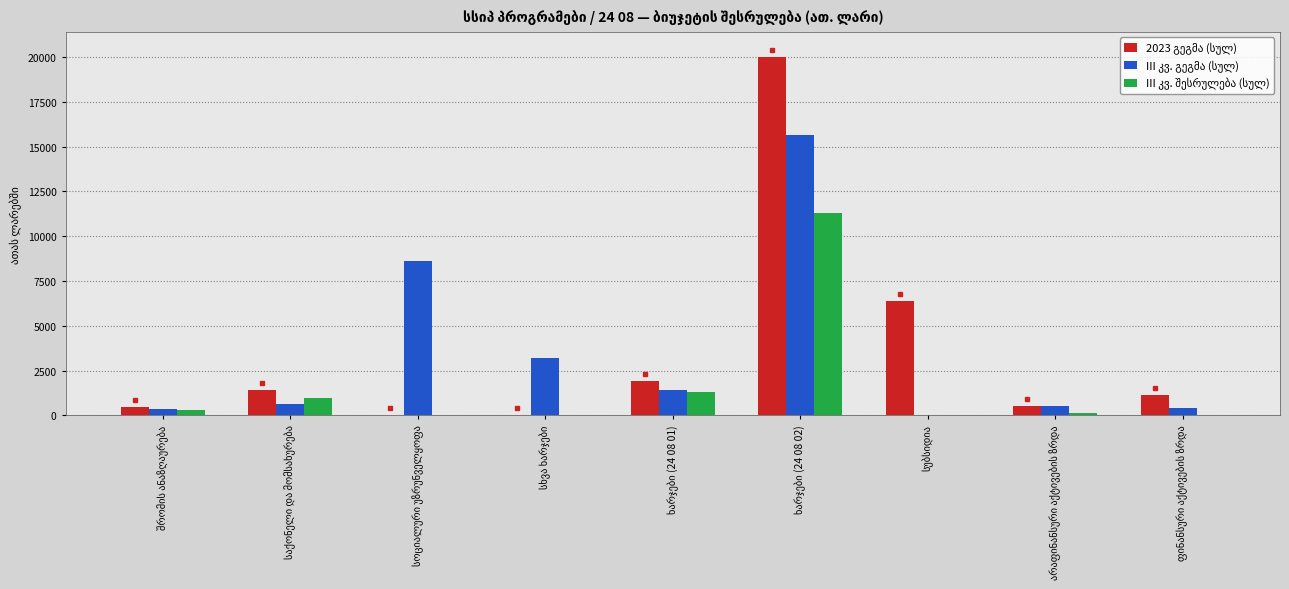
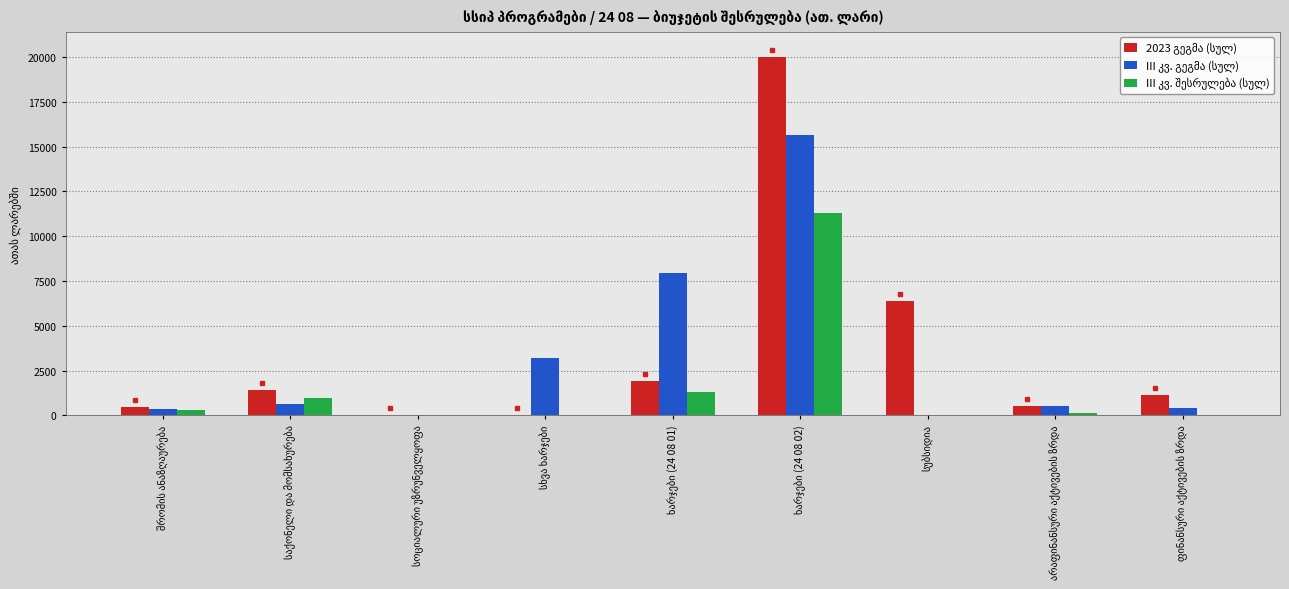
III კვ. გეგმა (სულ), სოციალური უზრუნველყოფა: 8600 -> 0
III კვ. გეგმა (სულ), ხარჯები (24 08 01): 1400 -> 7900
